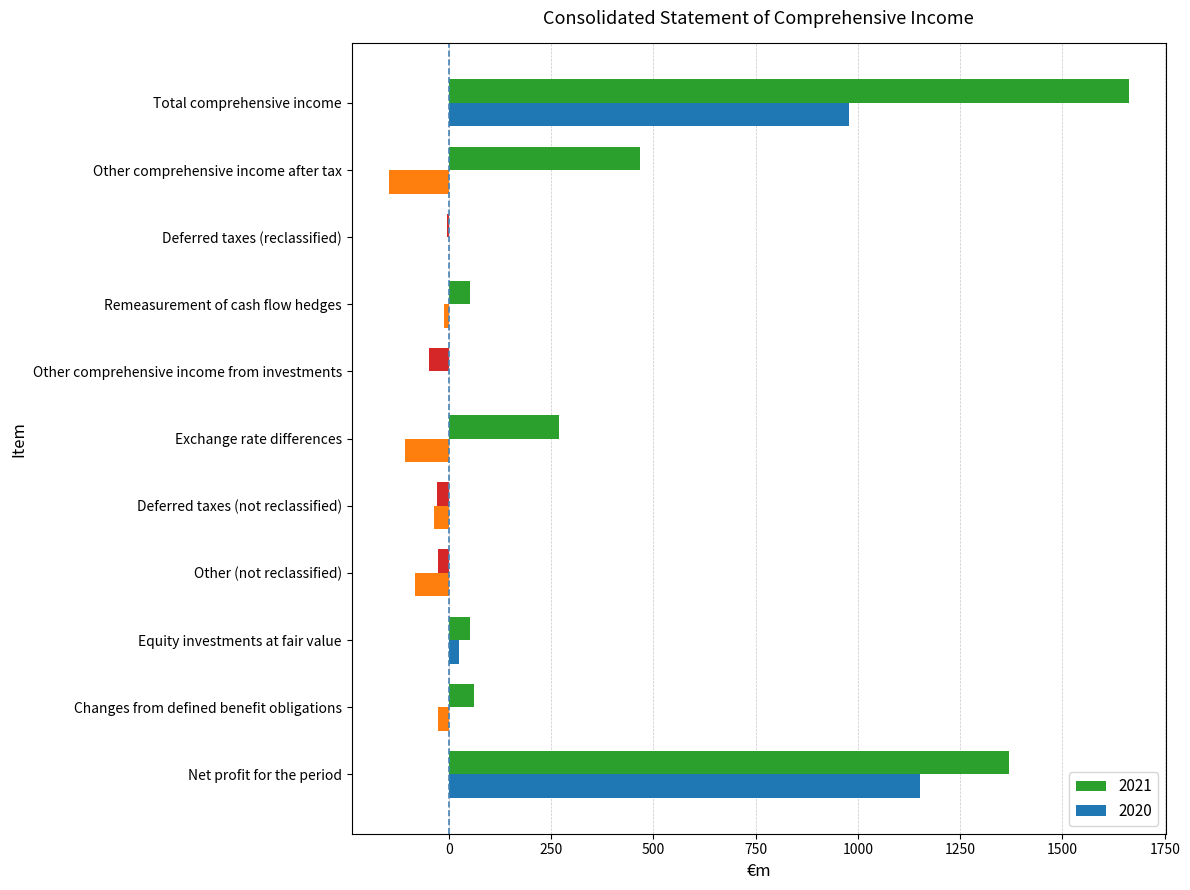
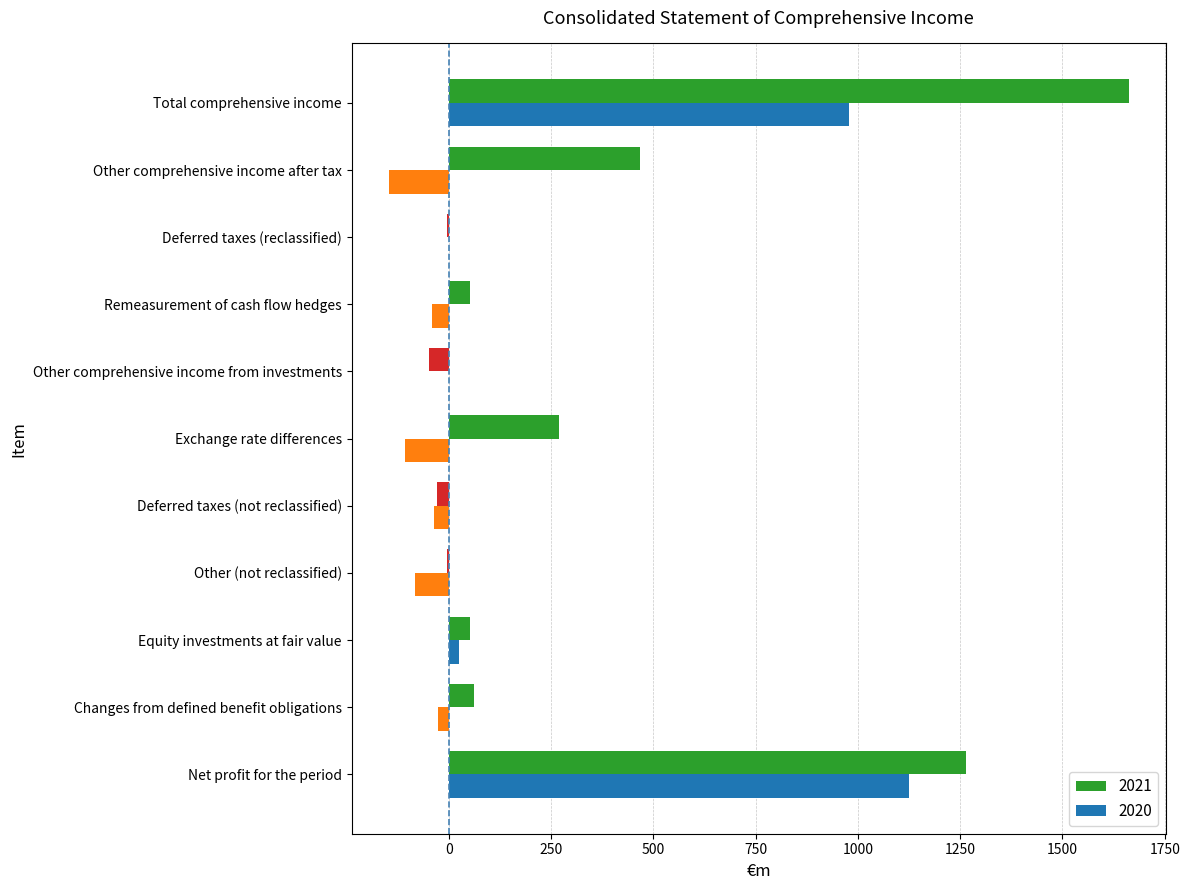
2020, Remeasurement of cash flow hedges: -10 -> -40
2021, Other (not reclassified): -30 -> 0
2021, Net profit for the period: 1370 -> 1260
2020, Net profit for the period: 1150 -> 1130
